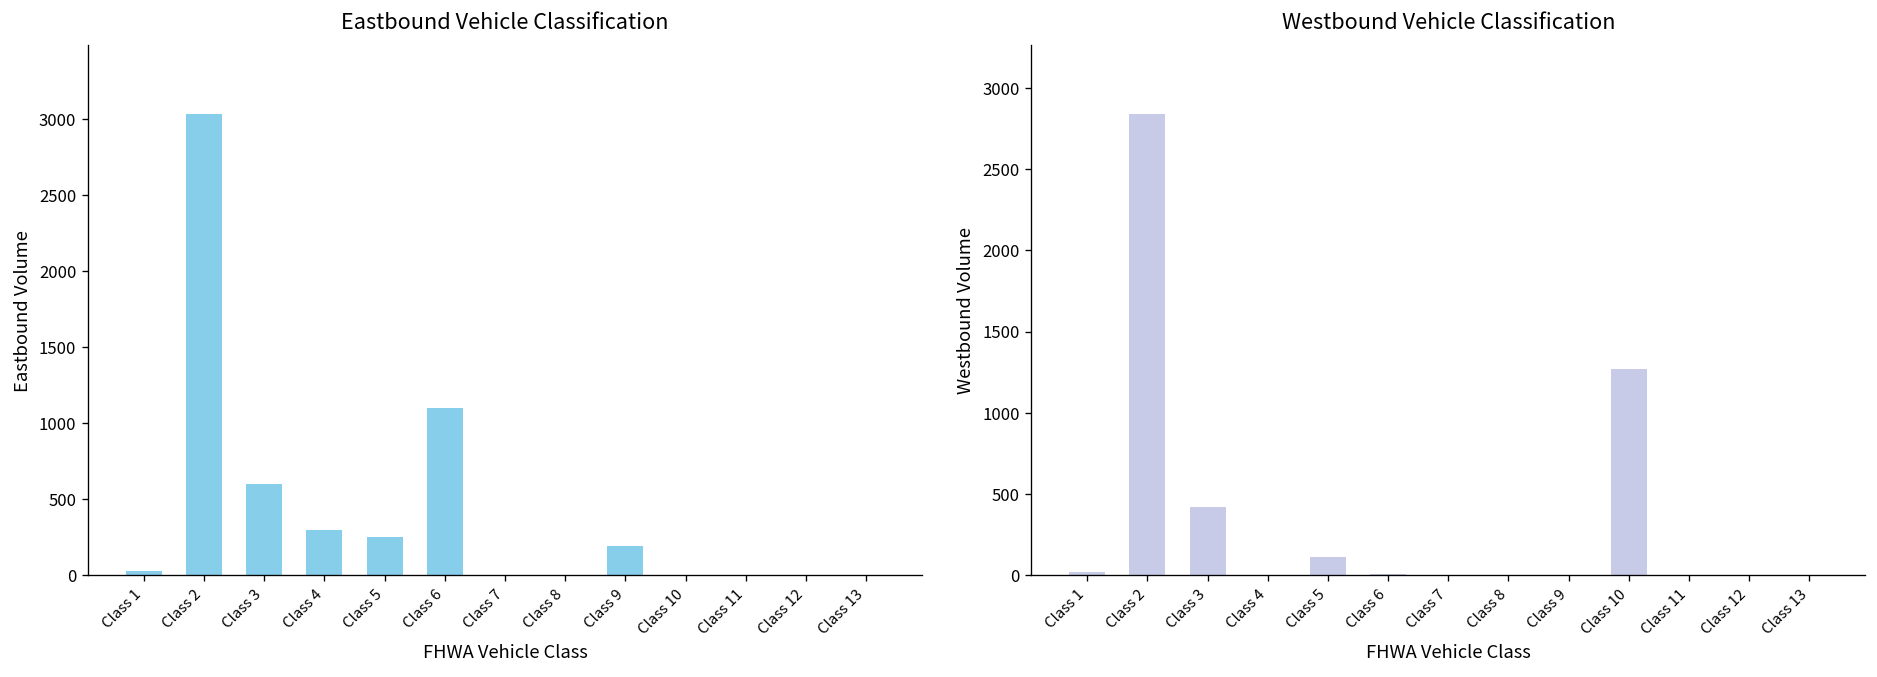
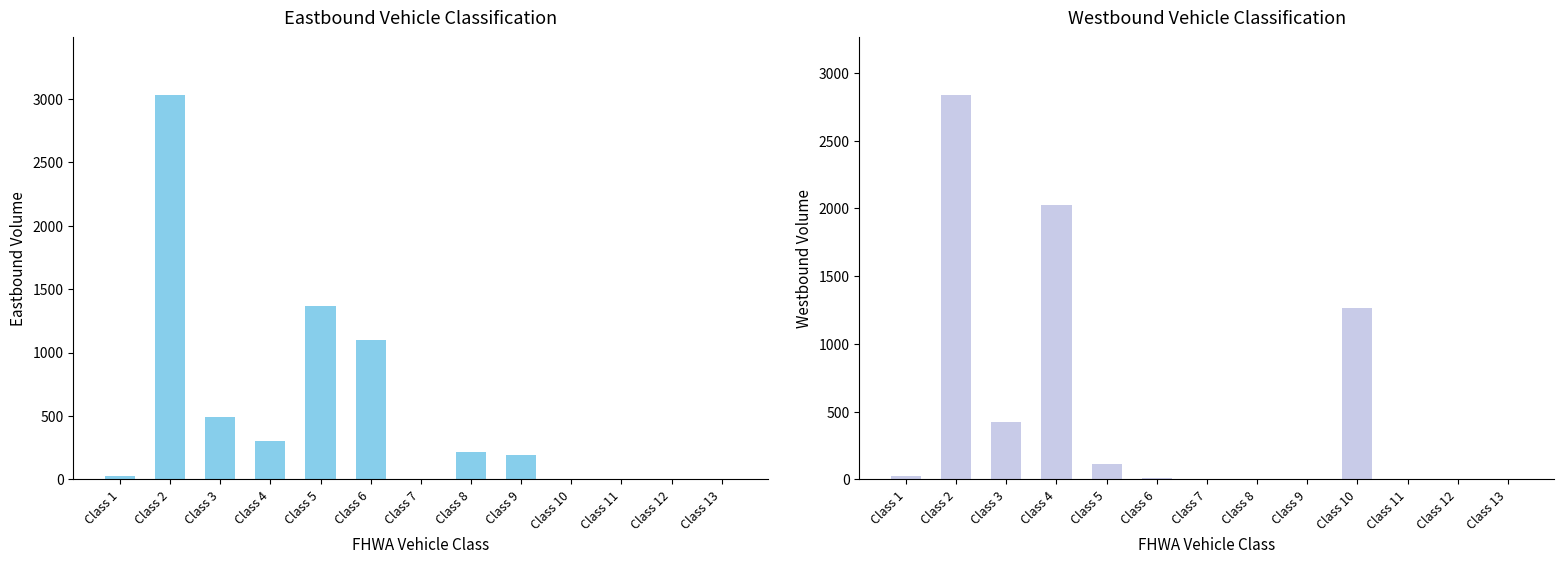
Eastbound Vehicle Classification, Class 3: 600 -> 490
Eastbound Vehicle Classification, Class 5: 250 -> 1370
Eastbound Vehicle Classification, Class 8: 0 -> 220
Westbound Vehicle Classification, Class 4: 0 -> 2030
